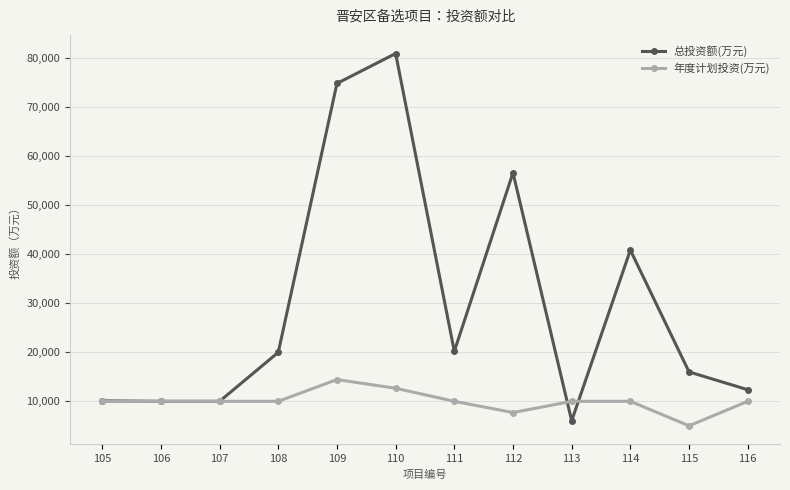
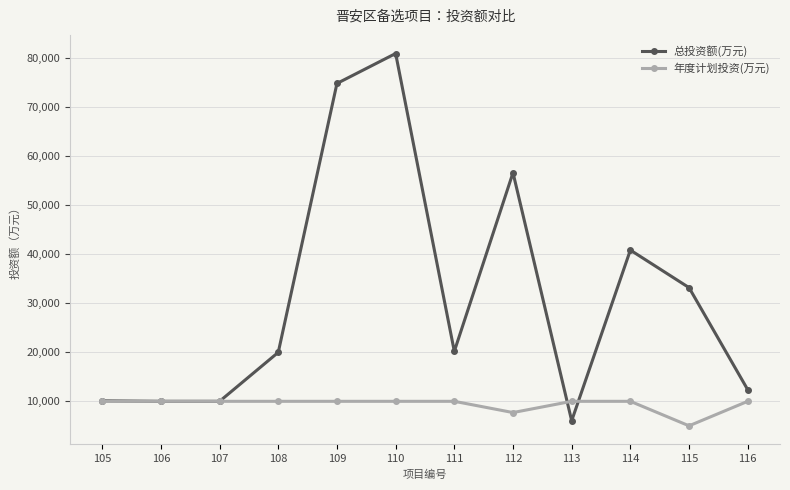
年度计划投资(万元), 109: 14,000 -> 10,000
年度计划投资(万元), 110: 13,000 -> 10,000
总投资额(万元), 115: 16,000 -> 33,000
